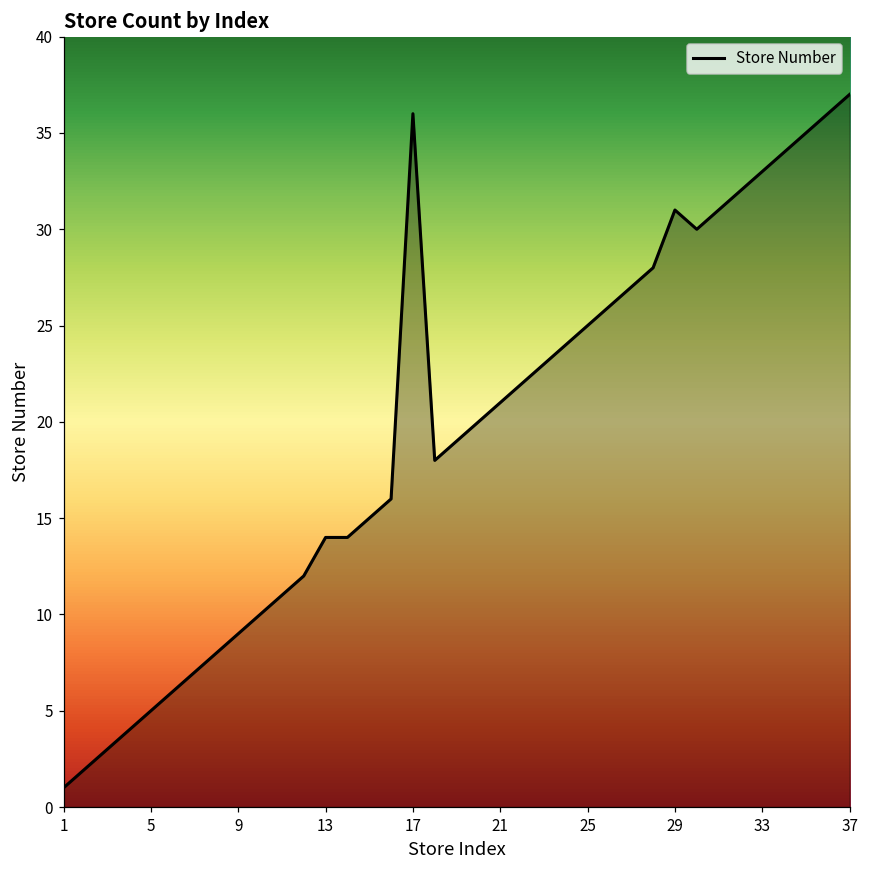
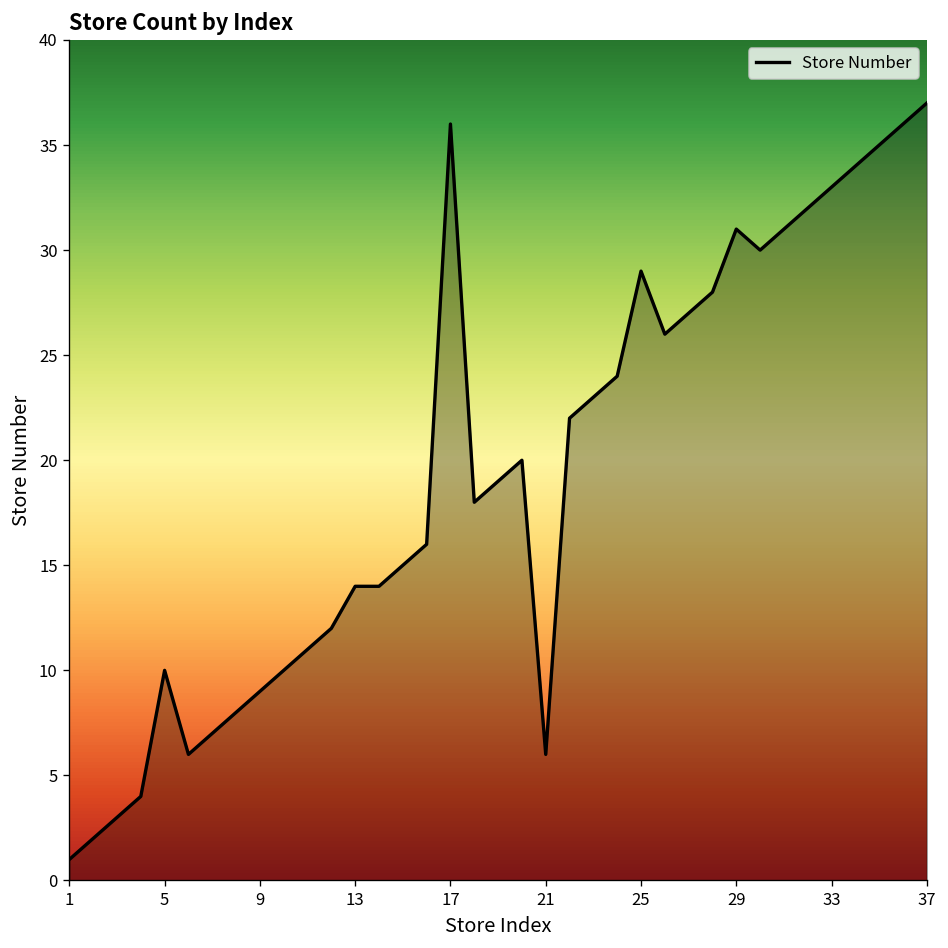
5: 5 -> 10
21: 21 -> 6
25: 25 -> 29
